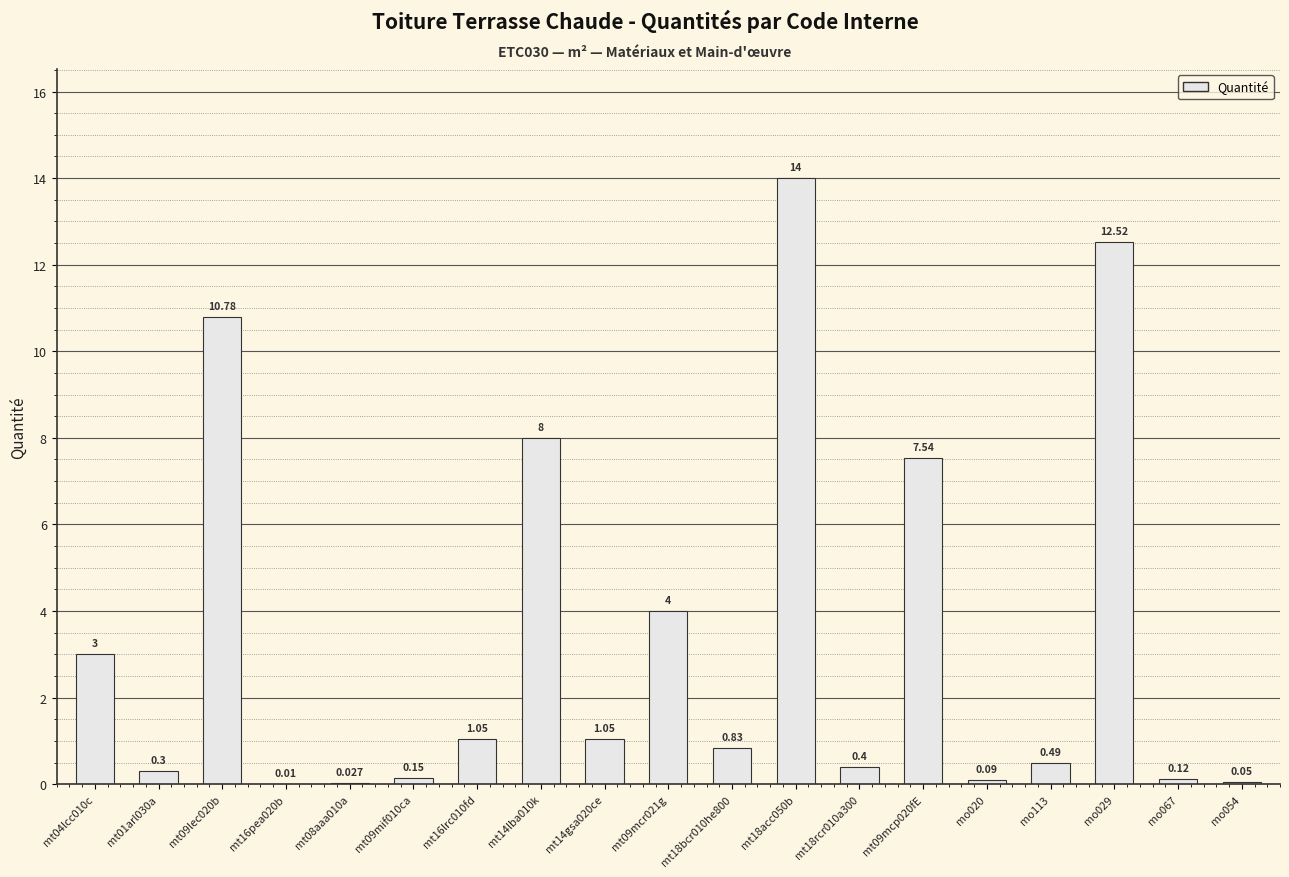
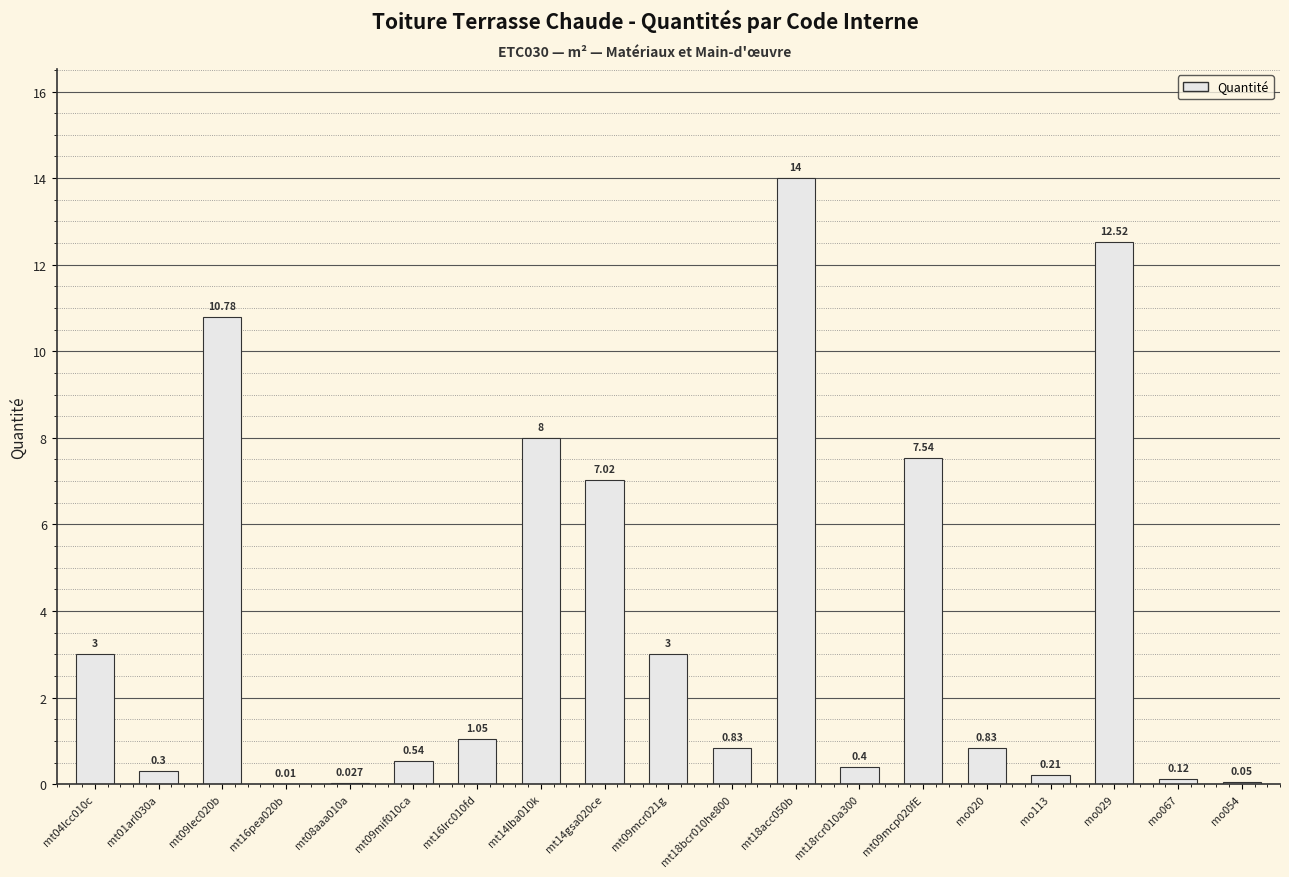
mt09mif010ca: 0.15 -> 0.54
mt14gsa020ce: 1.05 -> 7.02
mt09mcr021g: 4 -> 3
mo020: 0.09 -> 0.83
mo113: 0.49 -> 0.21
